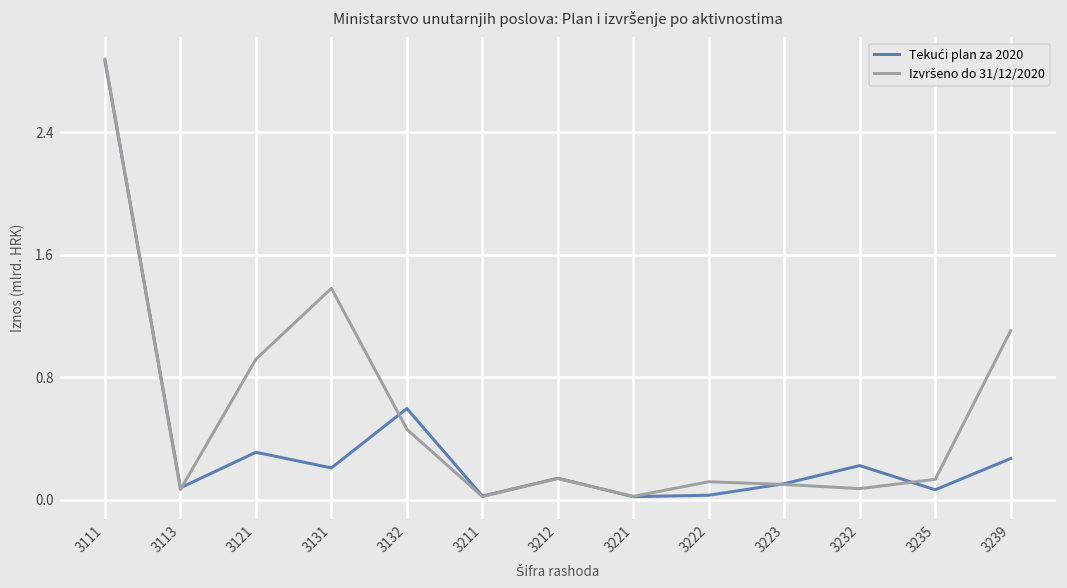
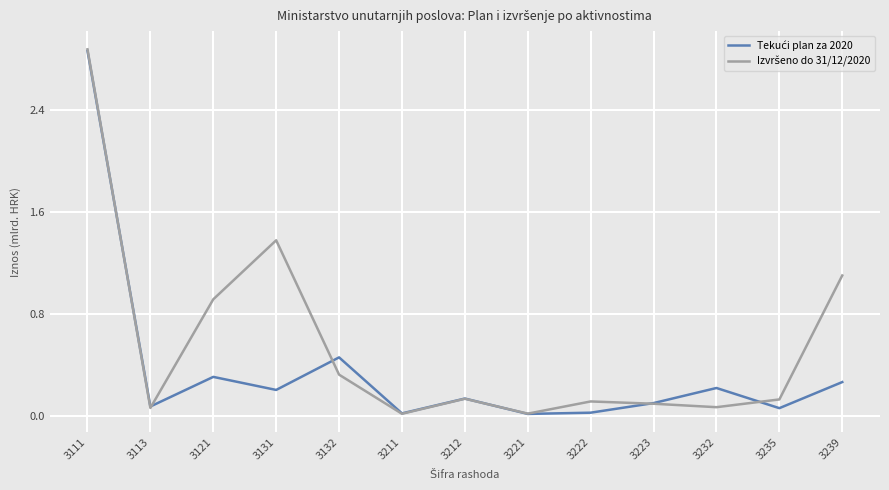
Tekući plan za 2020, 3132: 0.60 -> 0.46
Izvršeno do 31/12/2020, 3132: 0.46 -> 0.33
